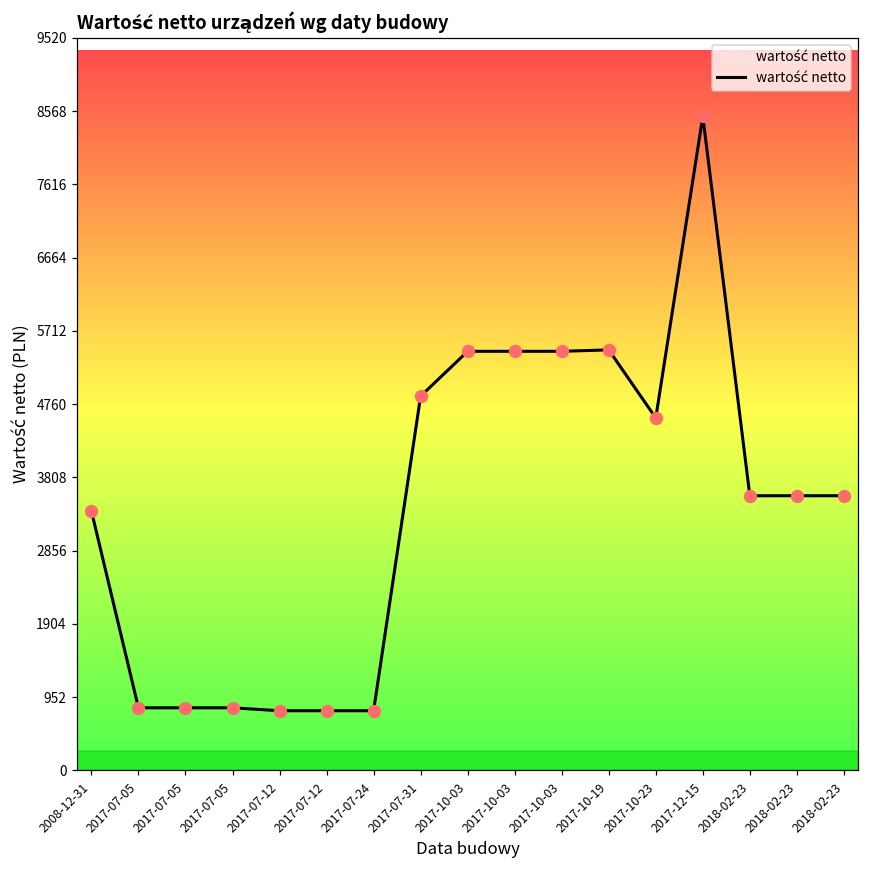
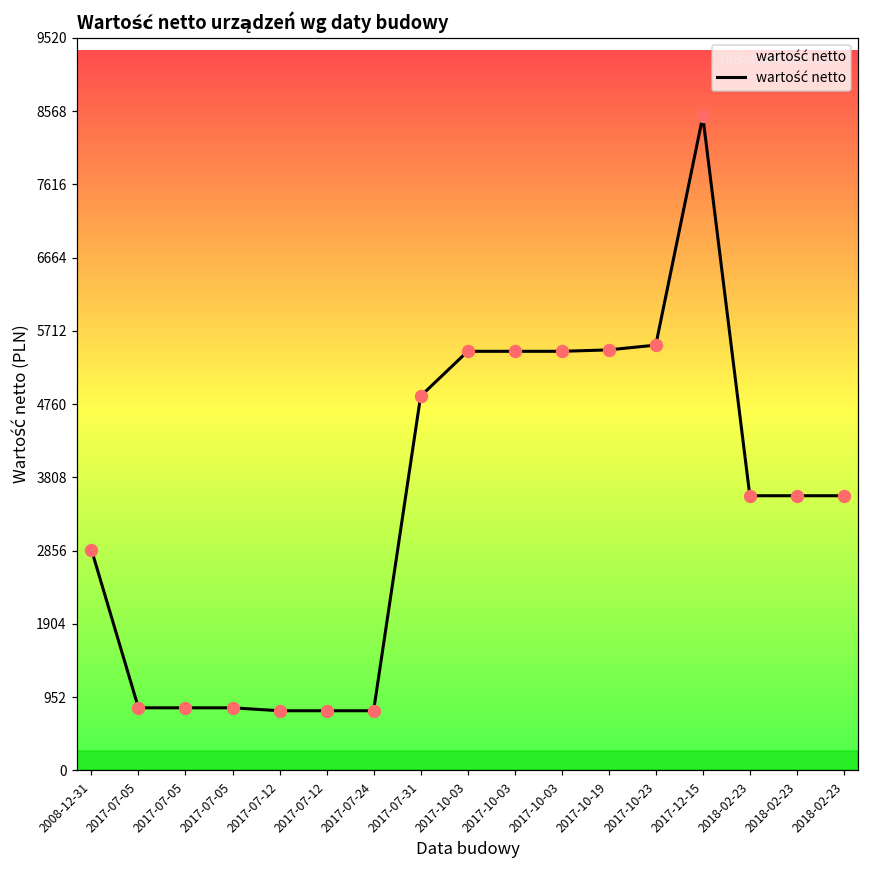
2008-12-31: 3400 -> 2900
2017-10-23: 4600 -> 5500
